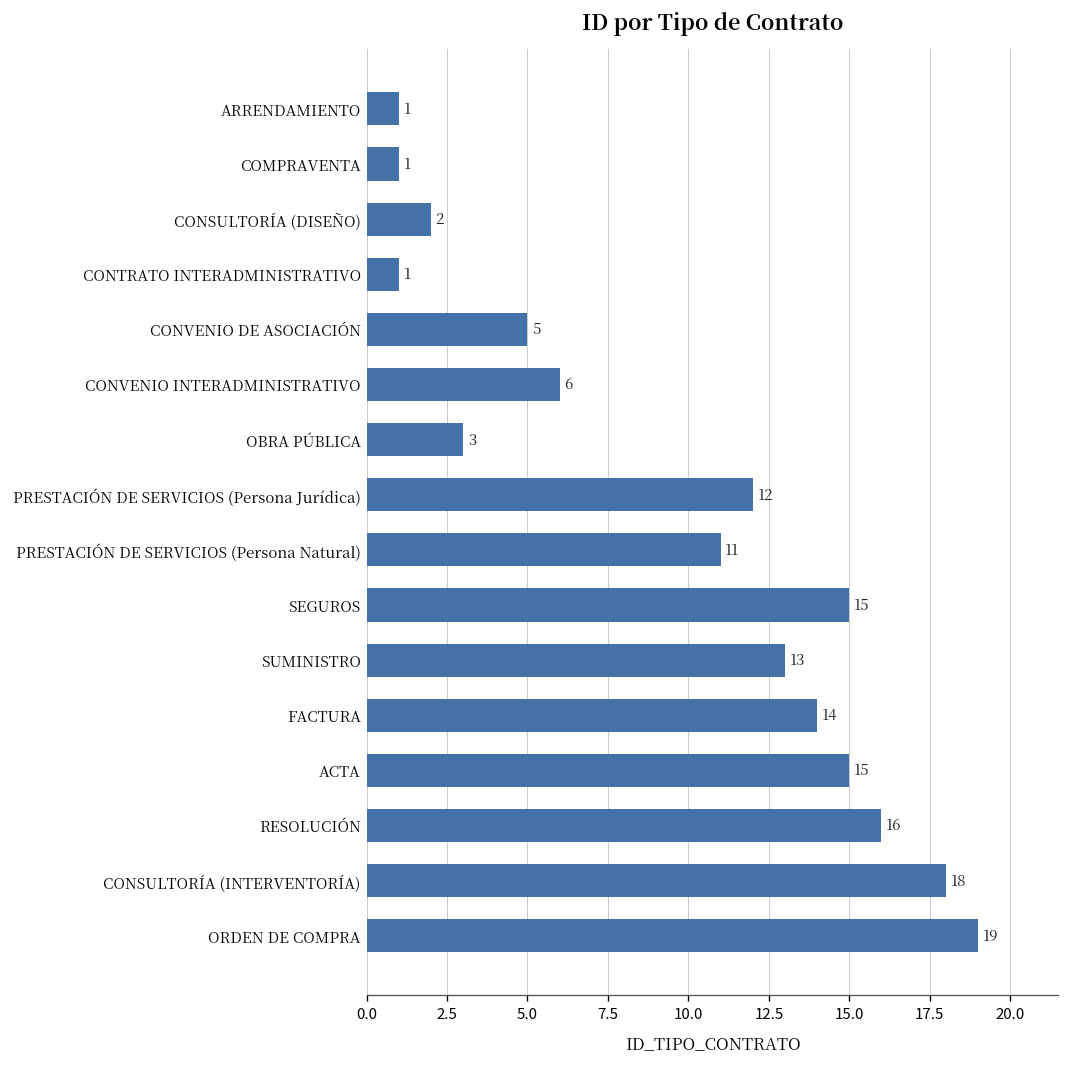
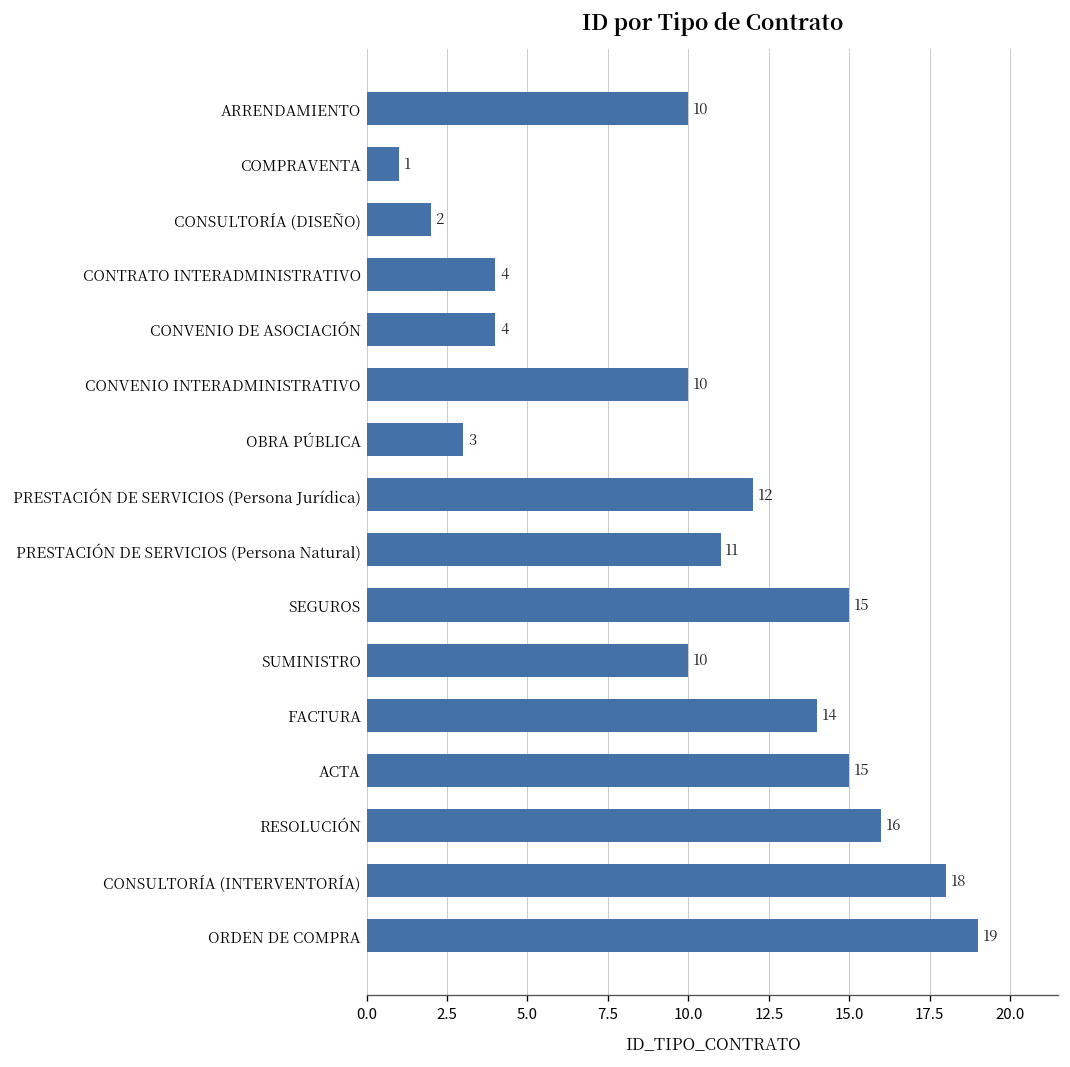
ARRENDAMIENTO: 1 -> 10
CONTRATO INTERADMINISTRATIVO: 1 -> 4
CONVENIO DE ASOCIACIÓN: 5 -> 4
CONVENIO INTERADMINISTRATIVO: 6 -> 10
SUMINISTRO: 13 -> 10
